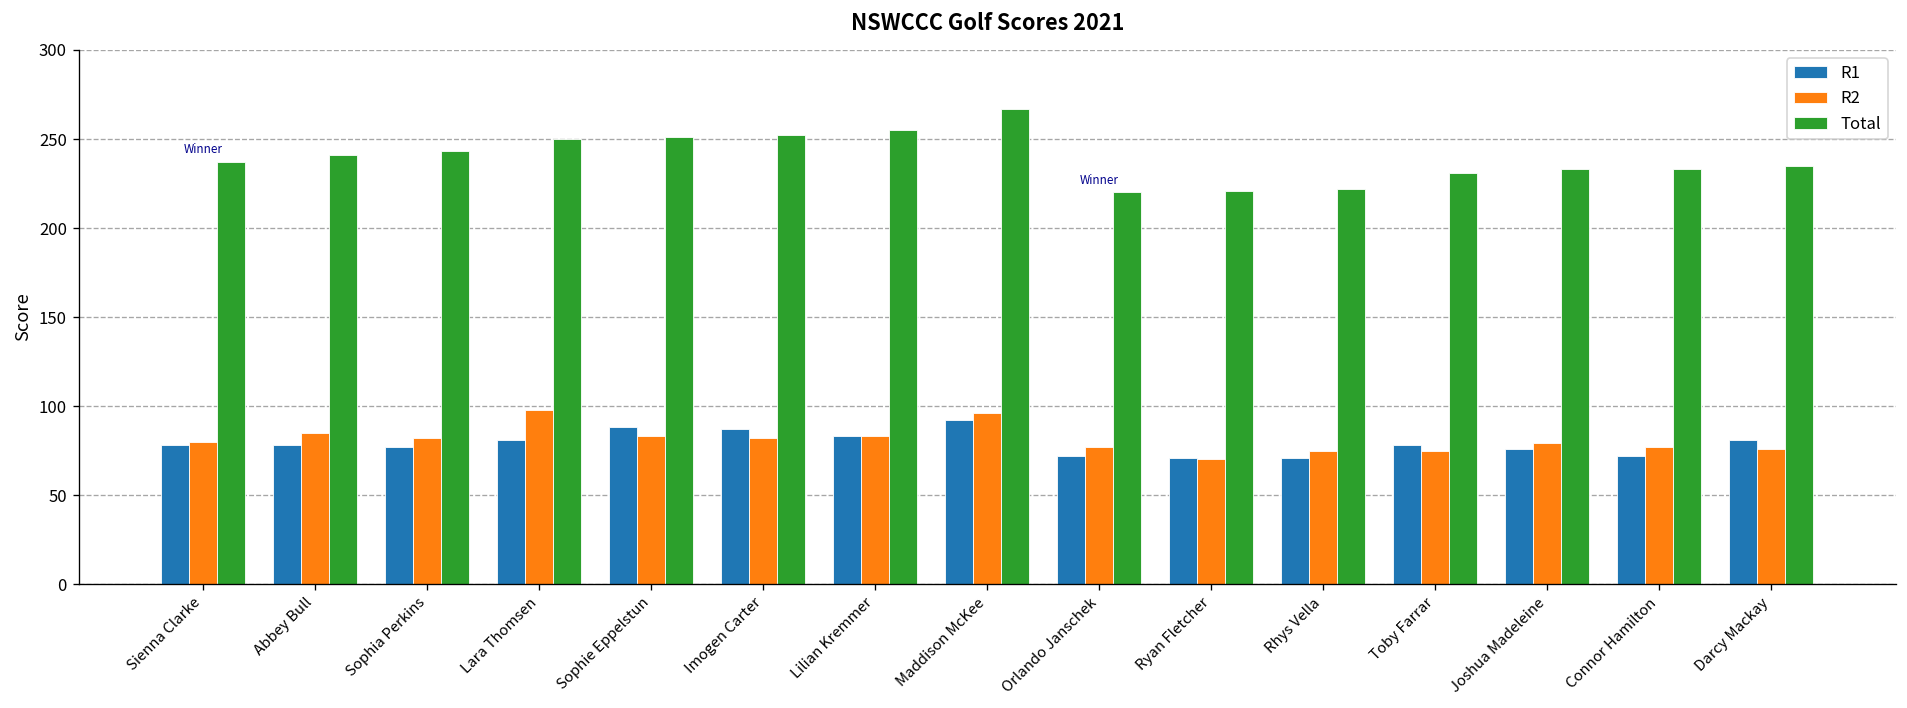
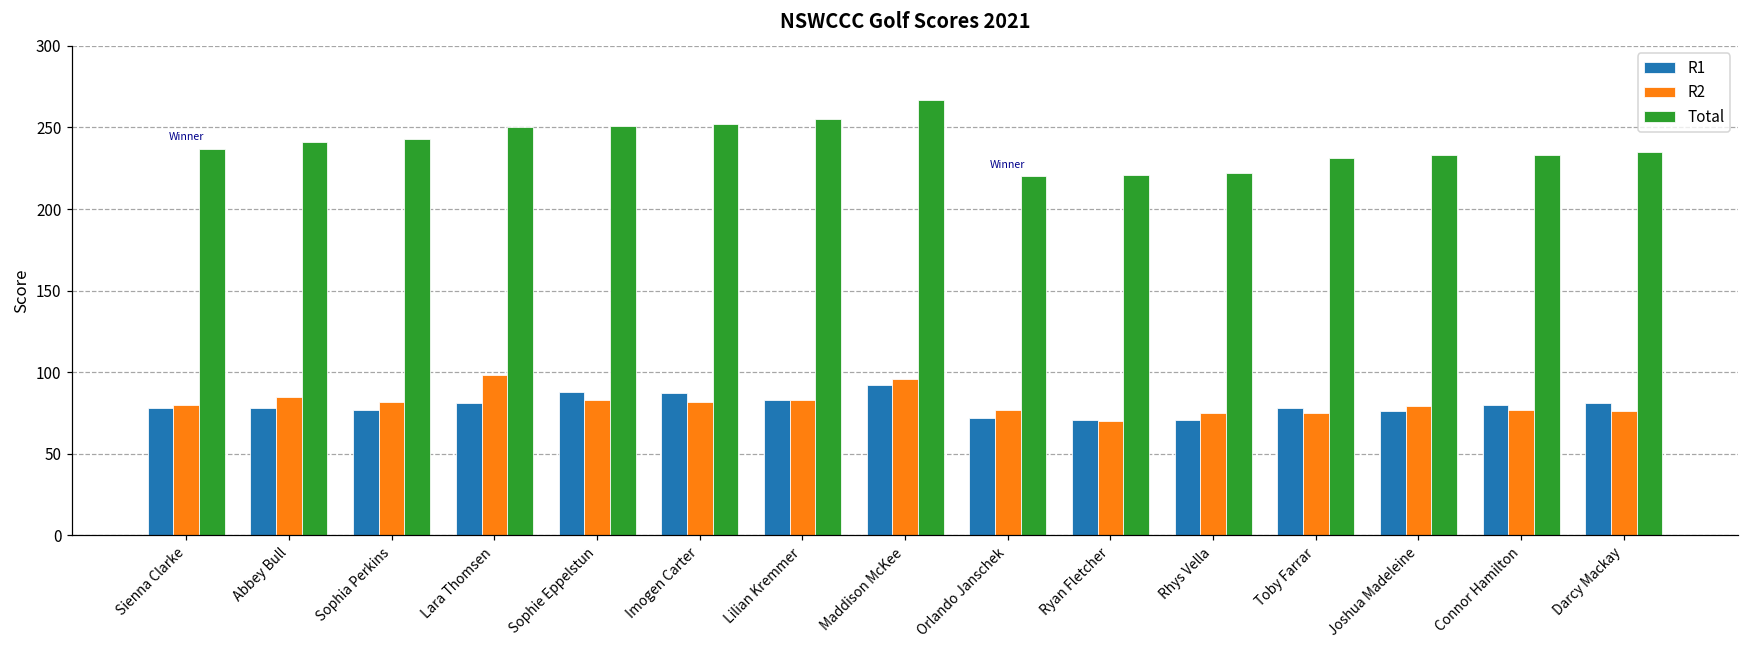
R1, Connor Hamilton: 72 -> 80
